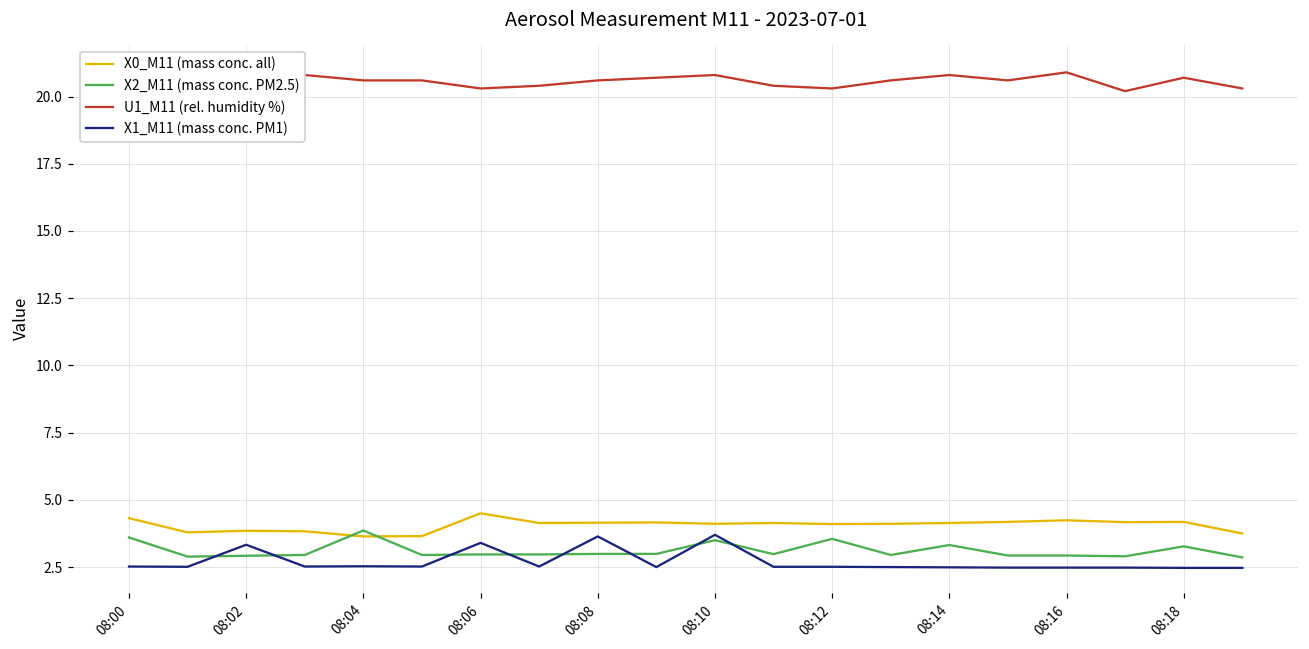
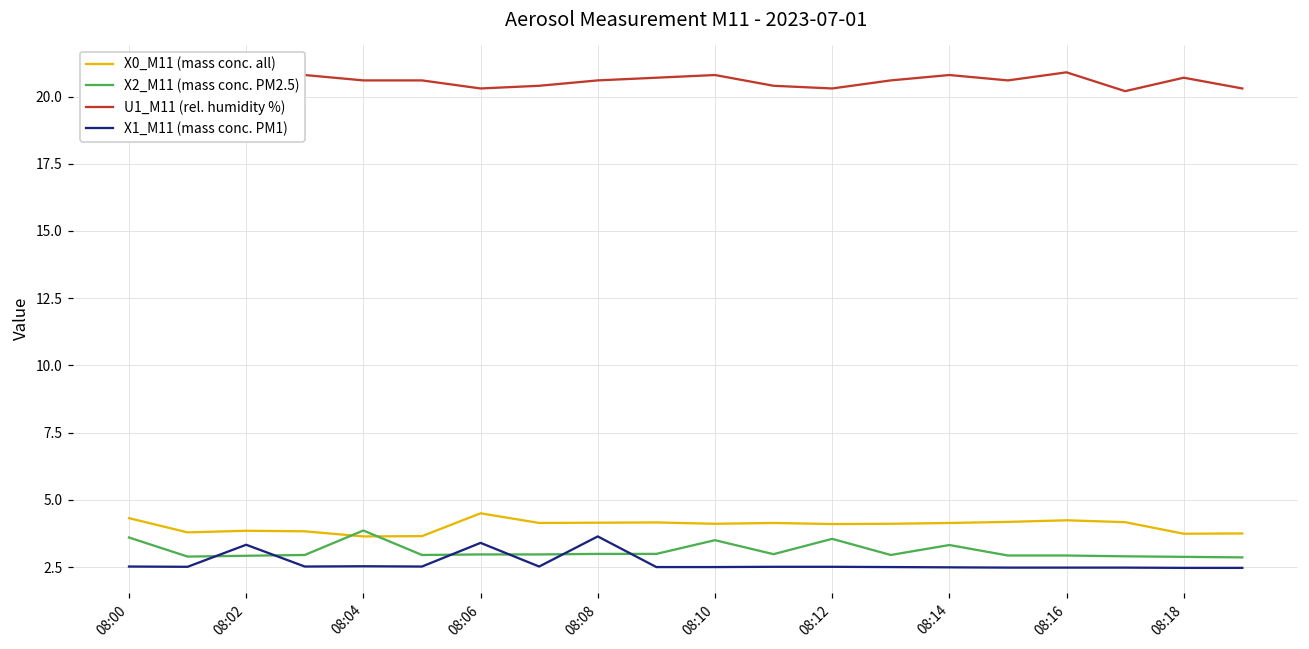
X1_M11 (mass conc. PM1), 08:10: 3.7 -> 2.5
X0_M11 (mass conc. all), 08:18: 4.2 -> 3.7
X2_M11 (mass conc. PM2.5), 08:18: 3.3 -> 2.9
